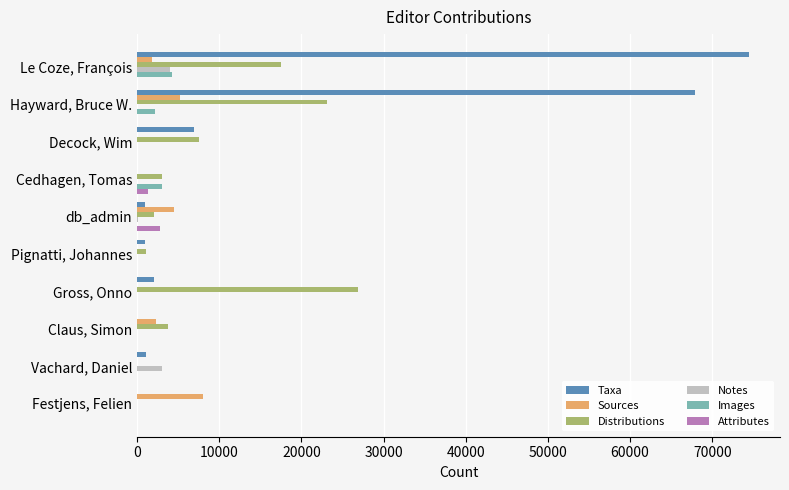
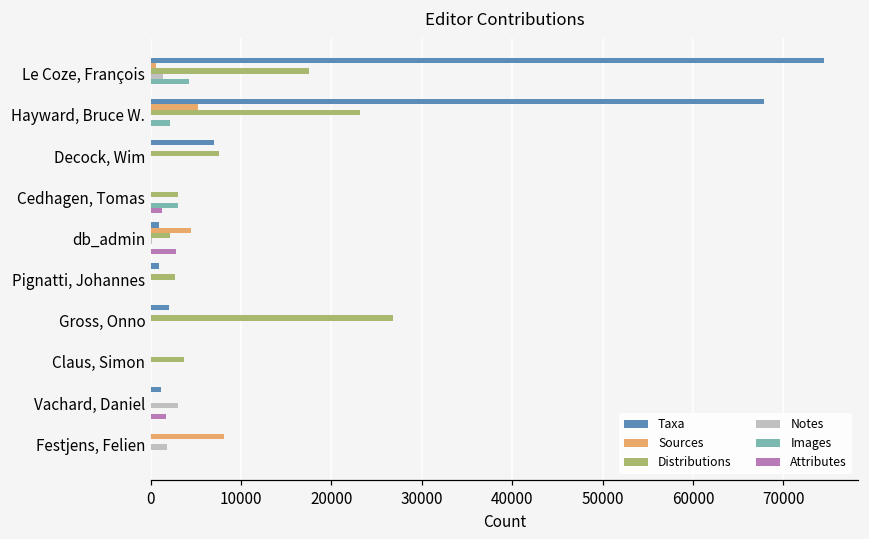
Sources, Le Coze, François: 2000 -> 1000
Notes, Le Coze, François: 4000 -> 1000
Distributions, Pignatti, Johannes: 1000 -> 3000
Sources, Claus, Simon: 2000 -> 0
Attributes, Vachard, Daniel: 0 -> 2000
Notes, Festjens, Felien: 0 -> 2000
